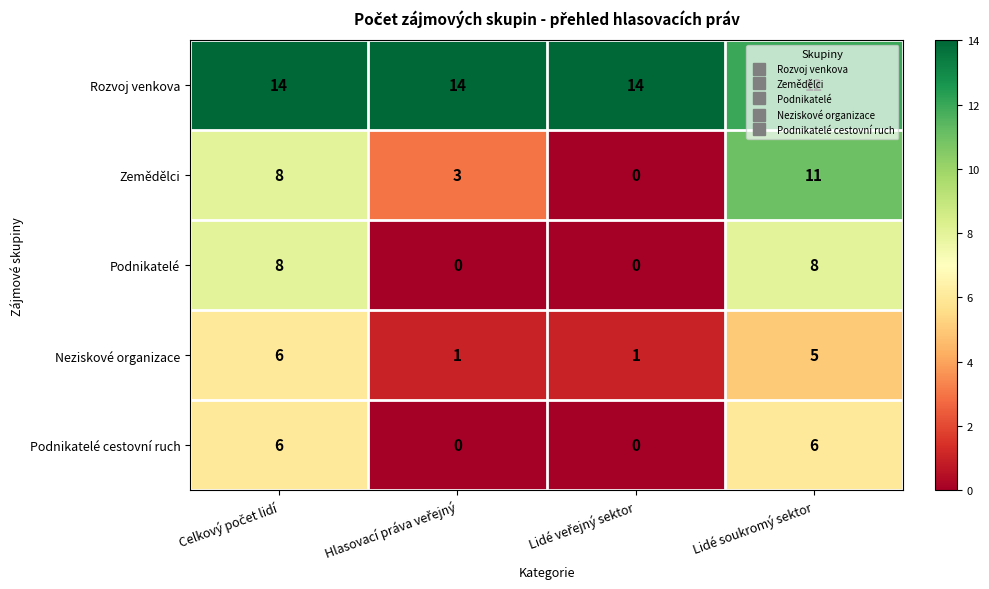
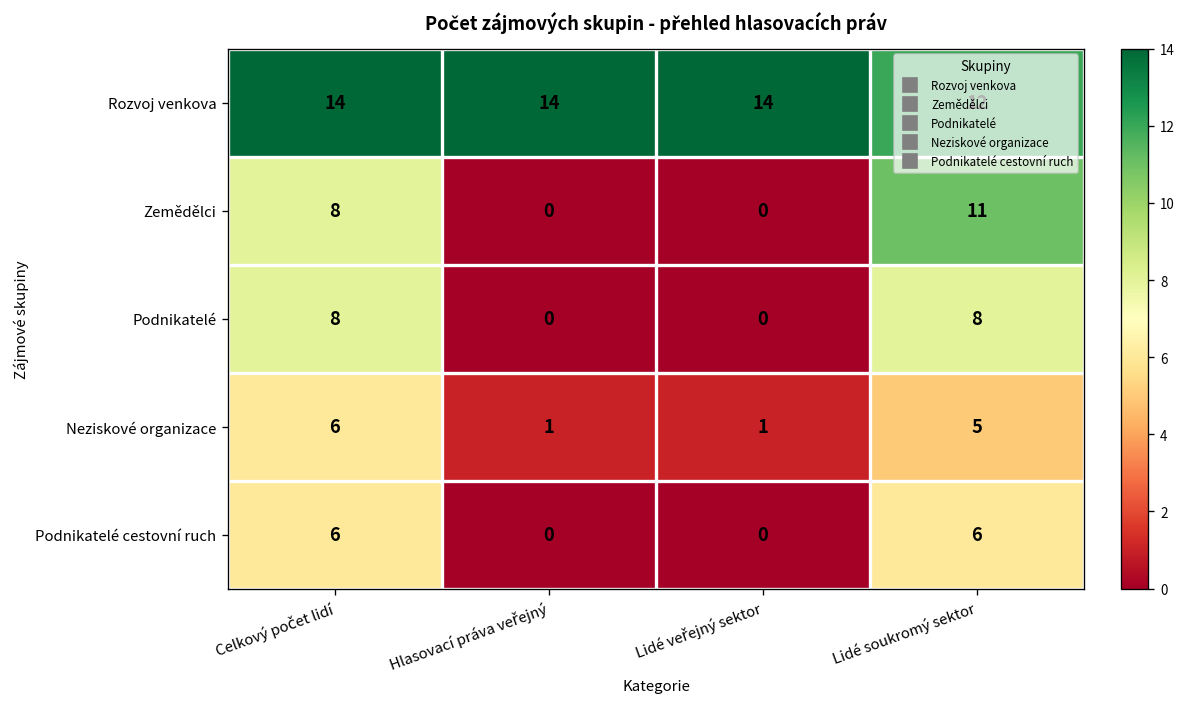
Zemědělci, Hlasovací práva veřejný: 3 -> 0
